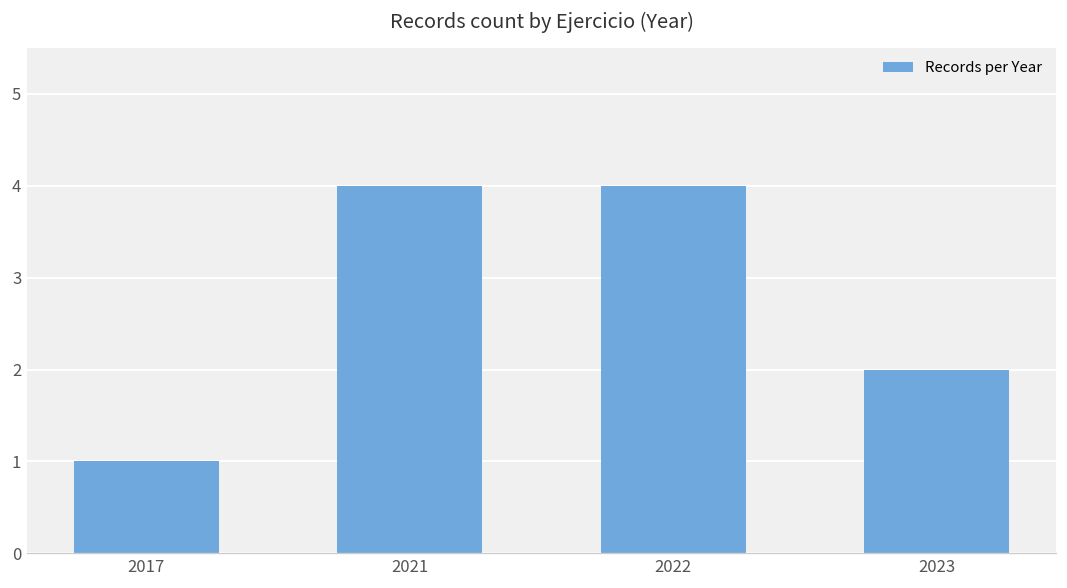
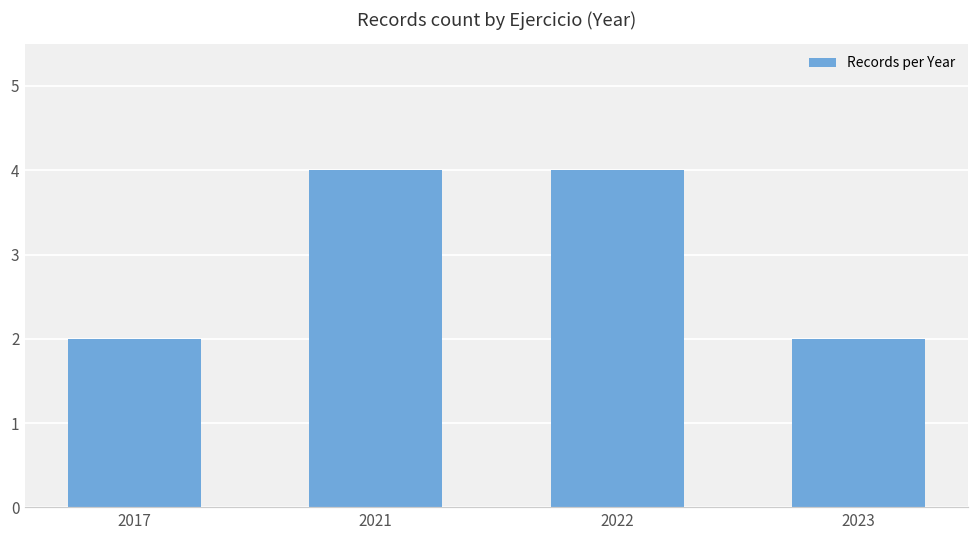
2017: 1 -> 2
